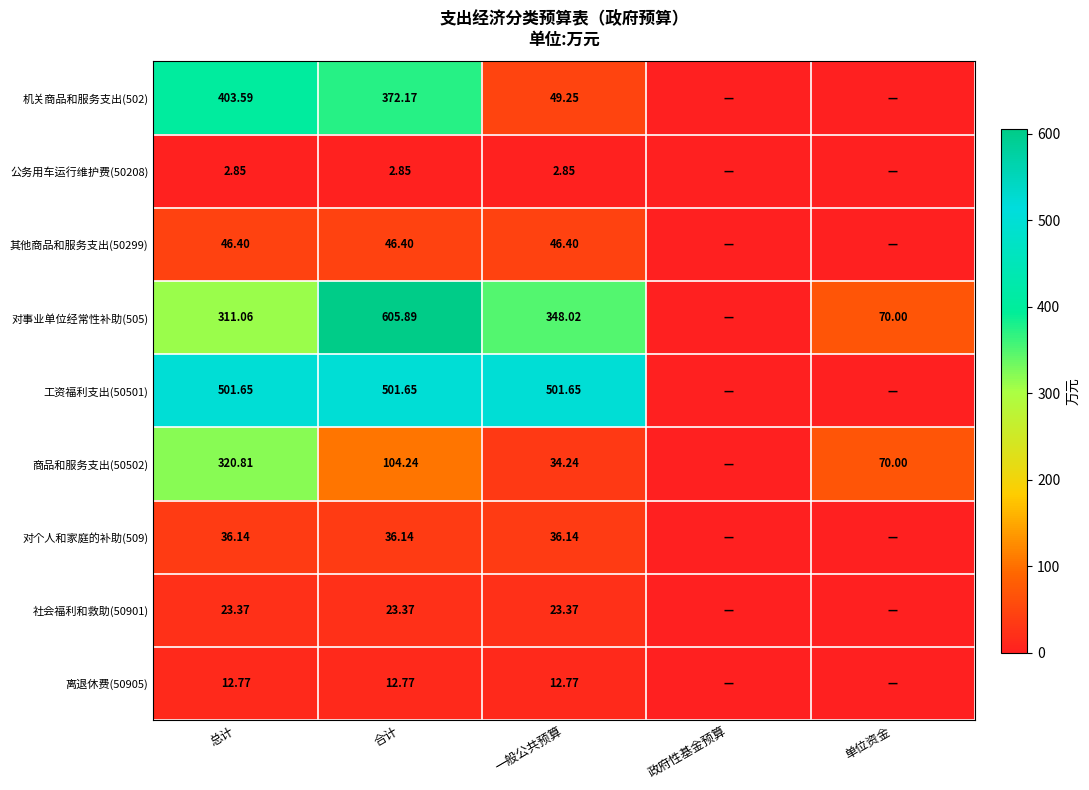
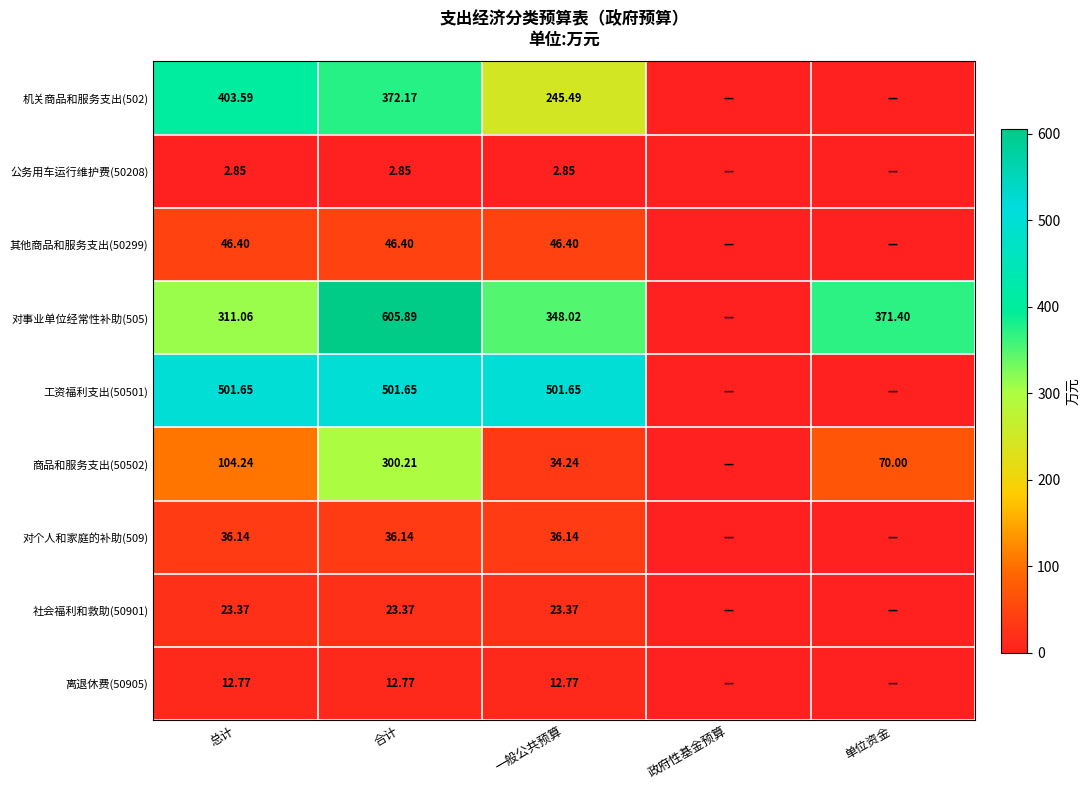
机关商品和服务支出(502), 一般公共预算: 49.25 -> 245.49
对事业单位经常性补助(505), 单位资金: 70.00 -> 371.40
商品和服务支出(50502), 总计: 320.81 -> 104.24
商品和服务支出(50502), 合计: 104.24 -> 300.21
